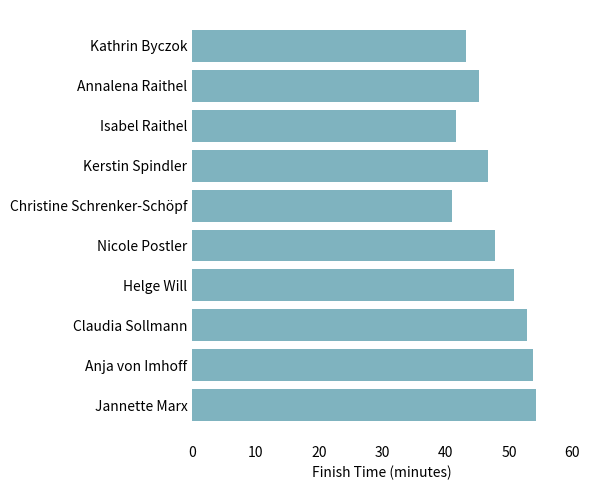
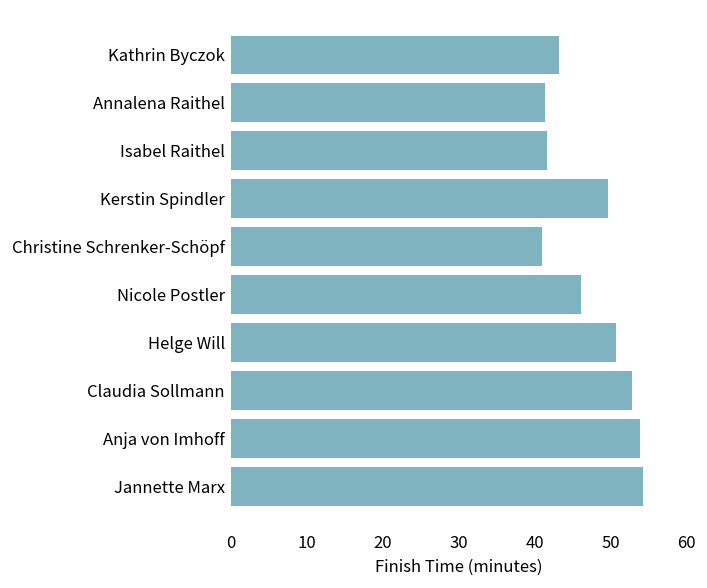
Annalena Raithel: 45 -> 41
Kerstin Spindler: 47 -> 50
Nicole Postler: 48 -> 46
